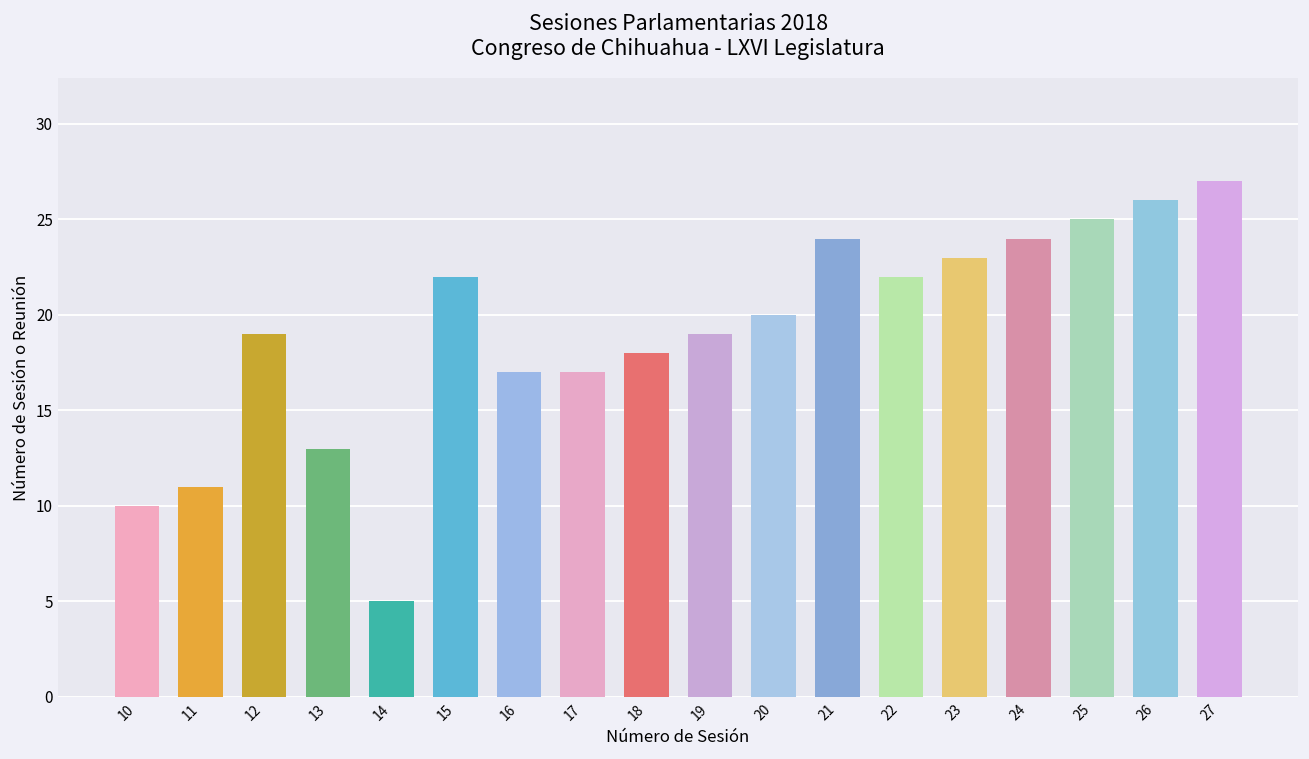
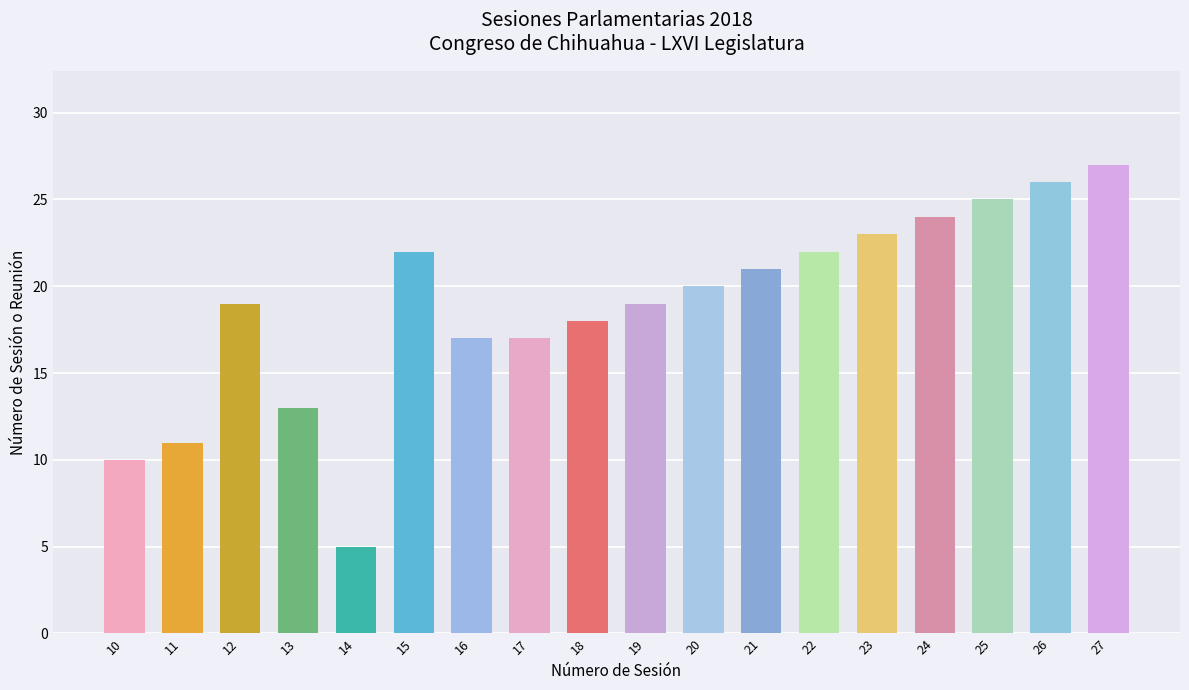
21: 24 -> 21
